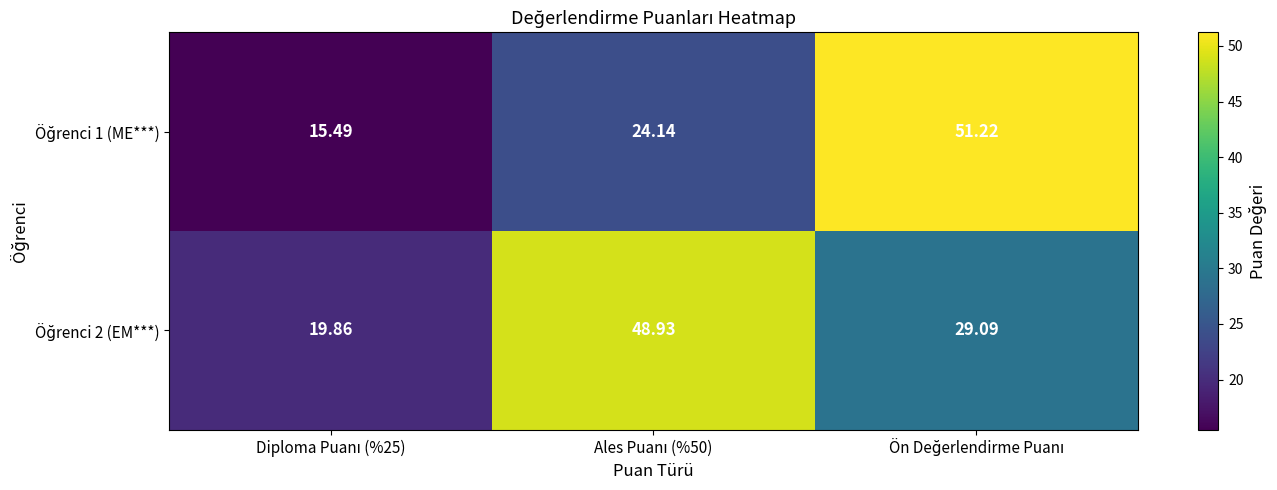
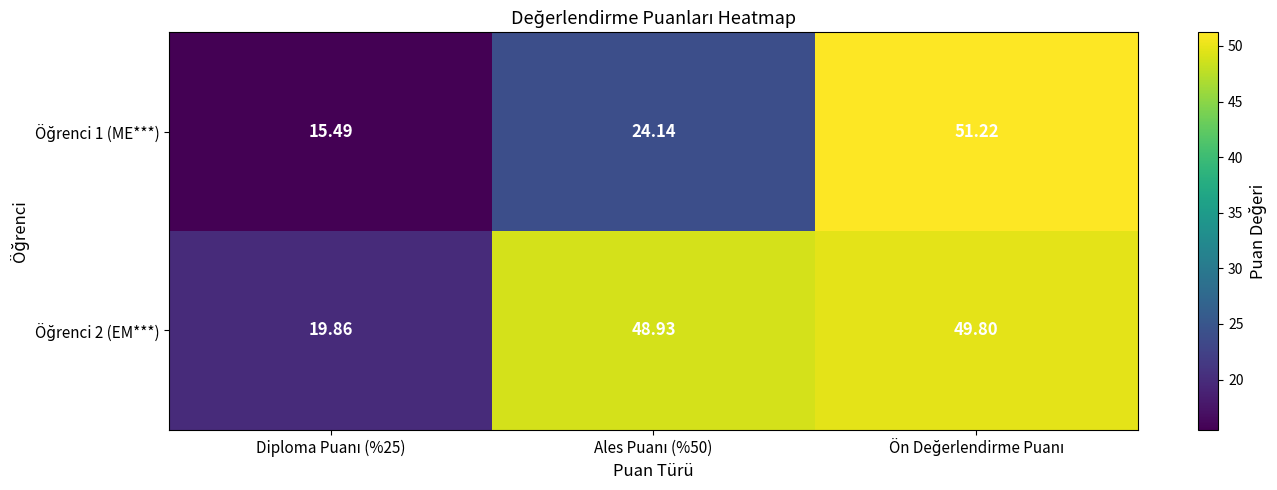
Öğrenci 2 (EM***), Ön Değerlendirme Puanı: 29.09 -> 49.80
